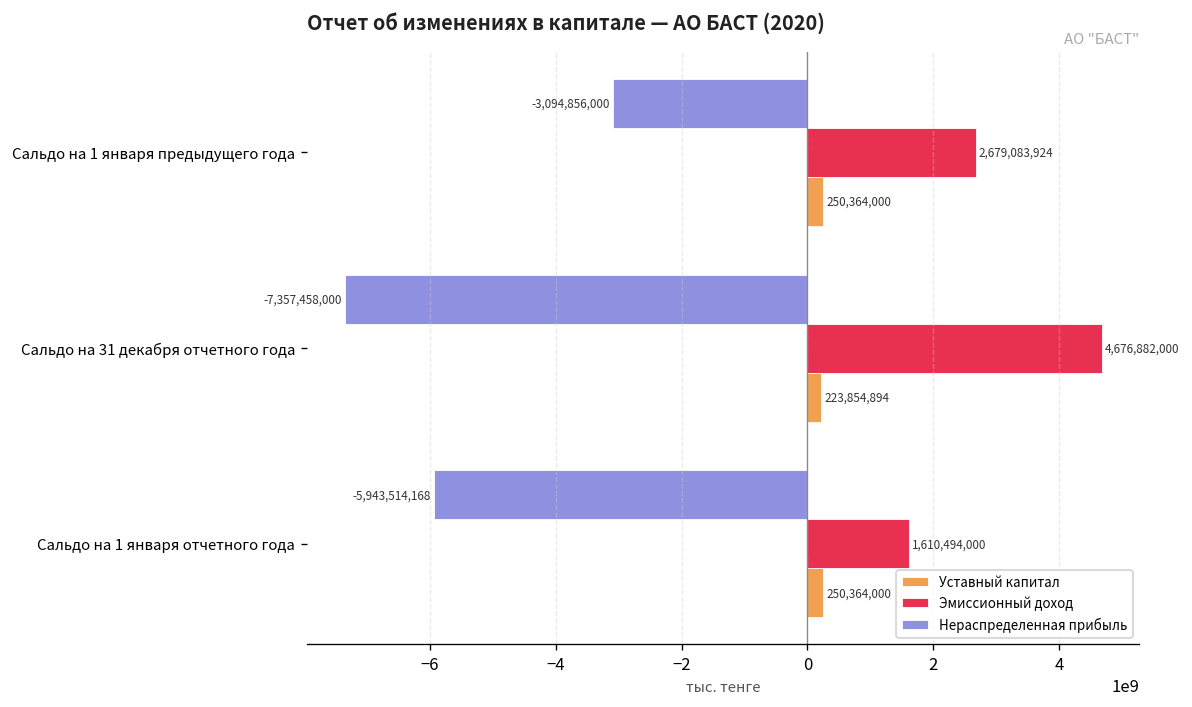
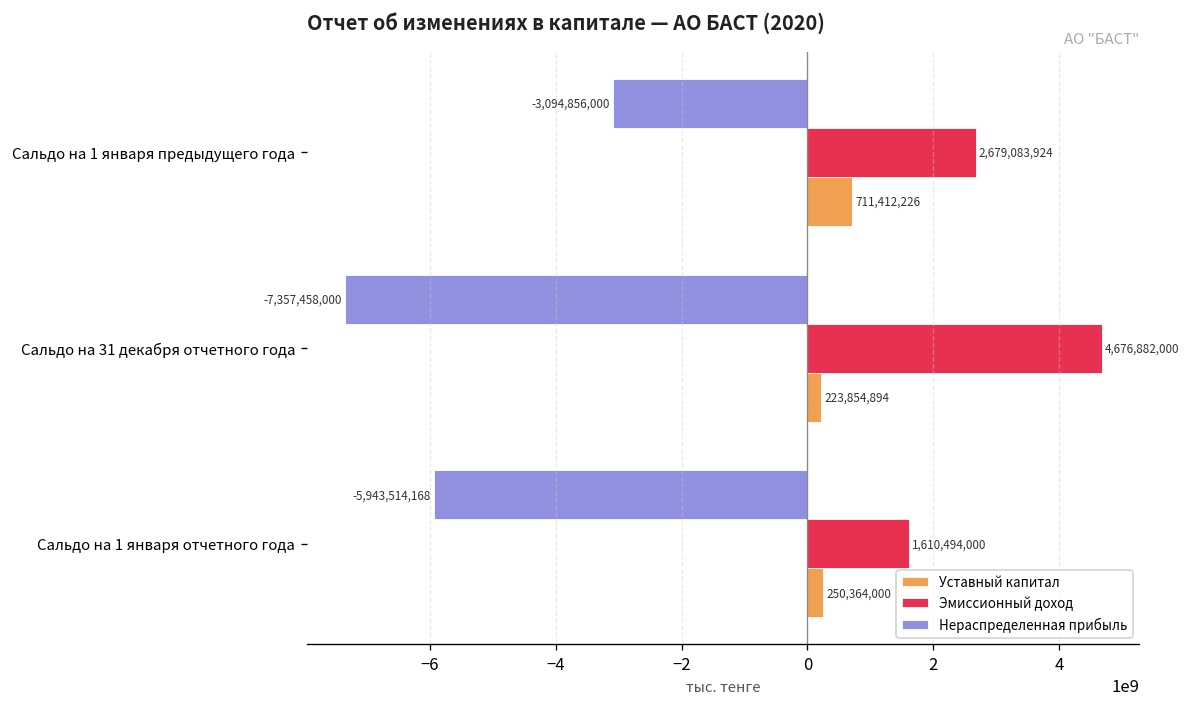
Уставный капитал, Сальдо на 1 января предыдущего года: 250,364,000 -> 711,412,226
